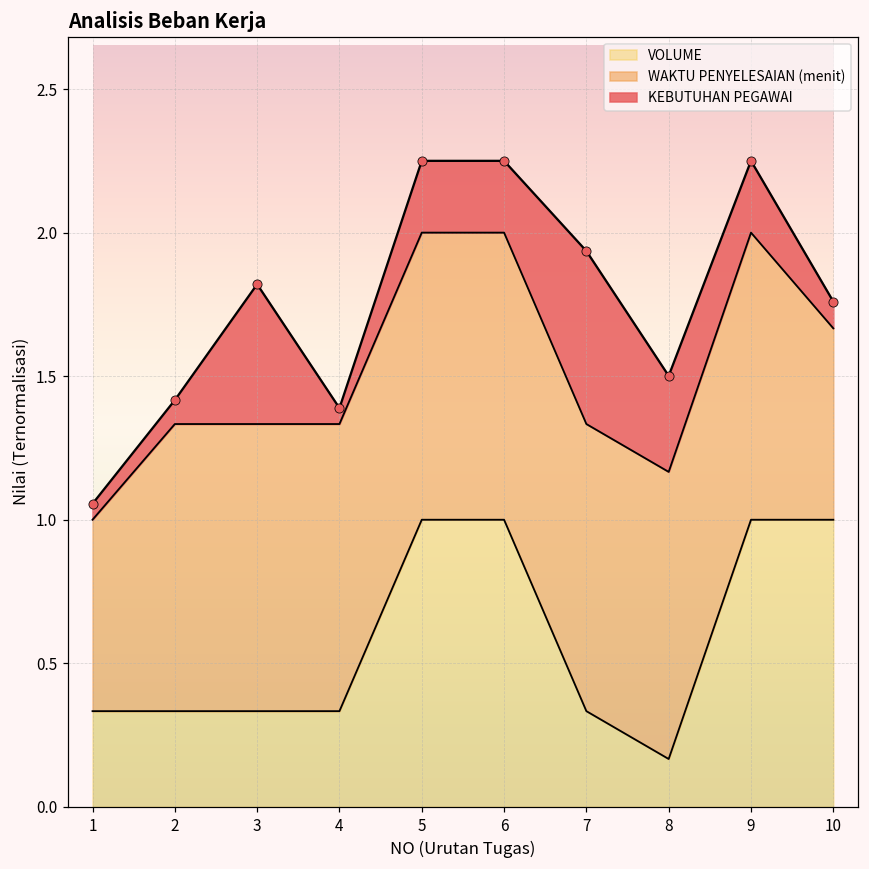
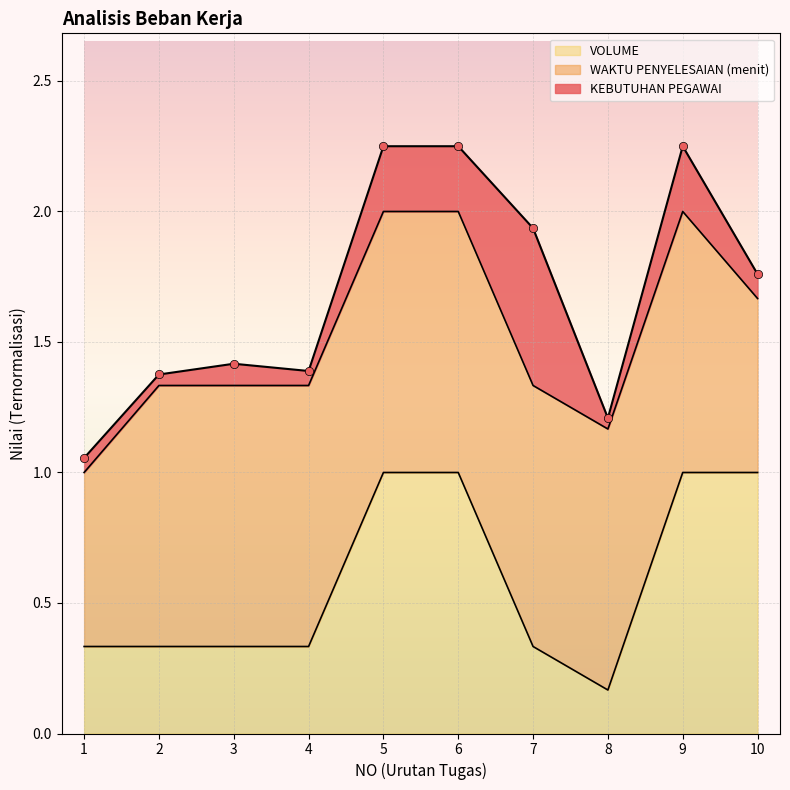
KEBUTUHAN PEGAWAI, 2: 0.08 -> 0.04
KEBUTUHAN PEGAWAI, 3: 0.49 -> 0.08
KEBUTUHAN PEGAWAI, 8: 0.33 -> 0.04
